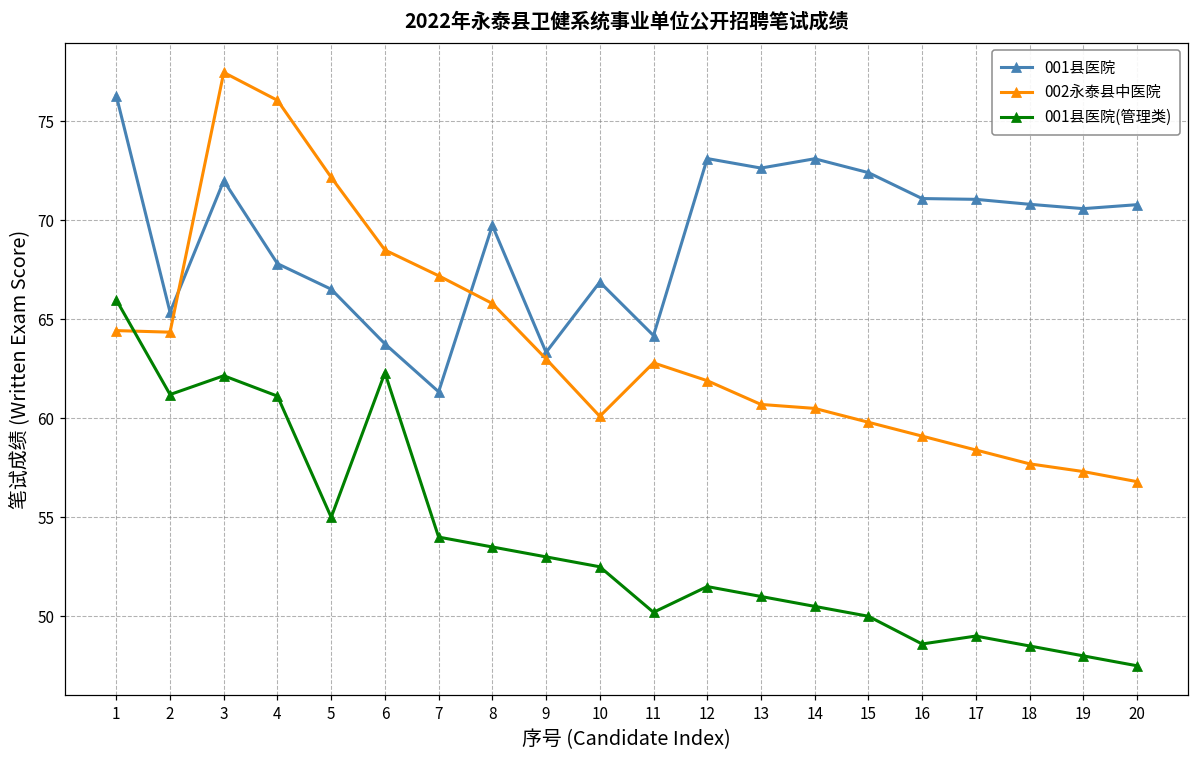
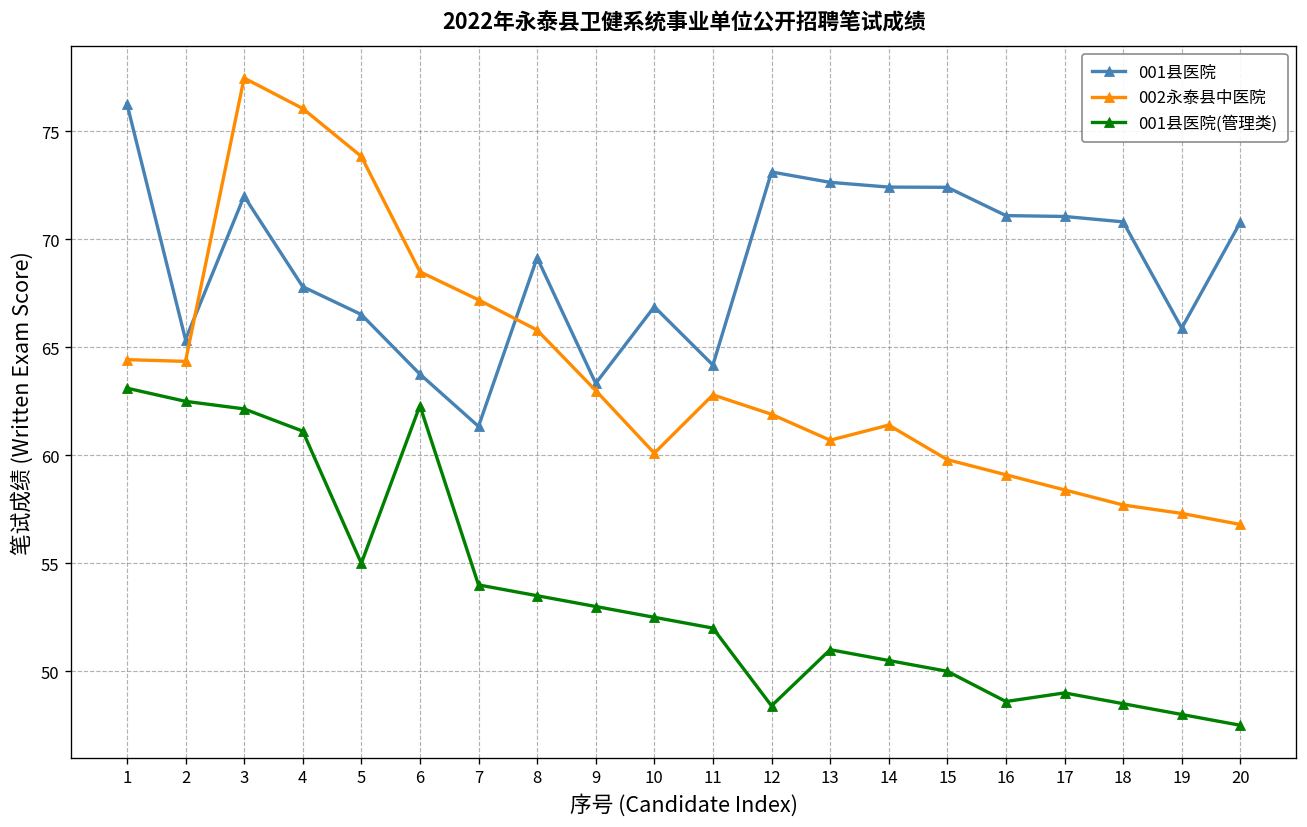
001县医院(管理类), 1: 66.0 -> 63.1
001县医院(管理类), 2: 61.2 -> 62.5
002永泰县中医院, 5: 72.2 -> 73.8
001县医院, 8: 69.7 -> 69.2
001县医院(管理类), 11: 50.2 -> 52.0
001县医院(管理类), 12: 51.5 -> 48.4
001县医院, 14: 73.1 -> 72.4
002永泰县中医院, 14: 60.5 -> 61.4
001县医院, 19: 70.6 -> 65.9
